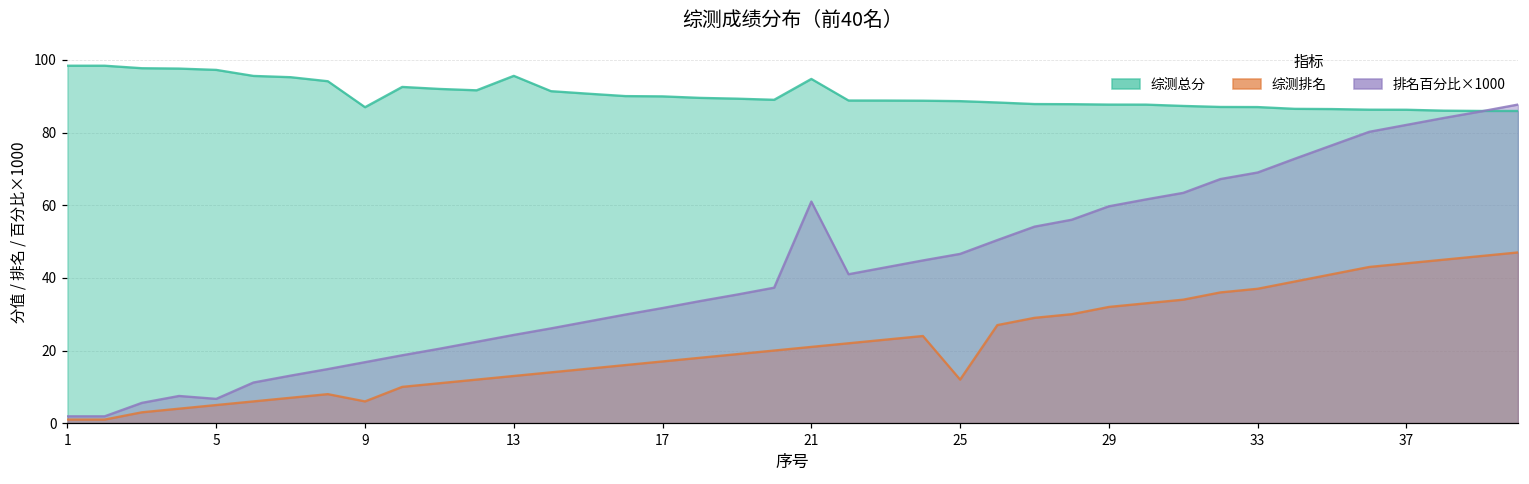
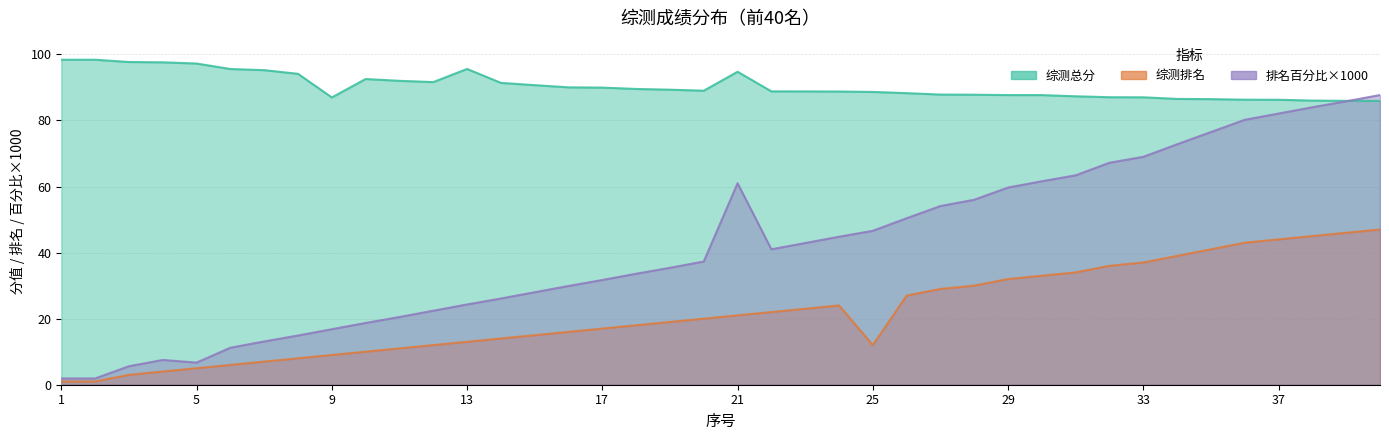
综测排名, 9: 6 -> 9
